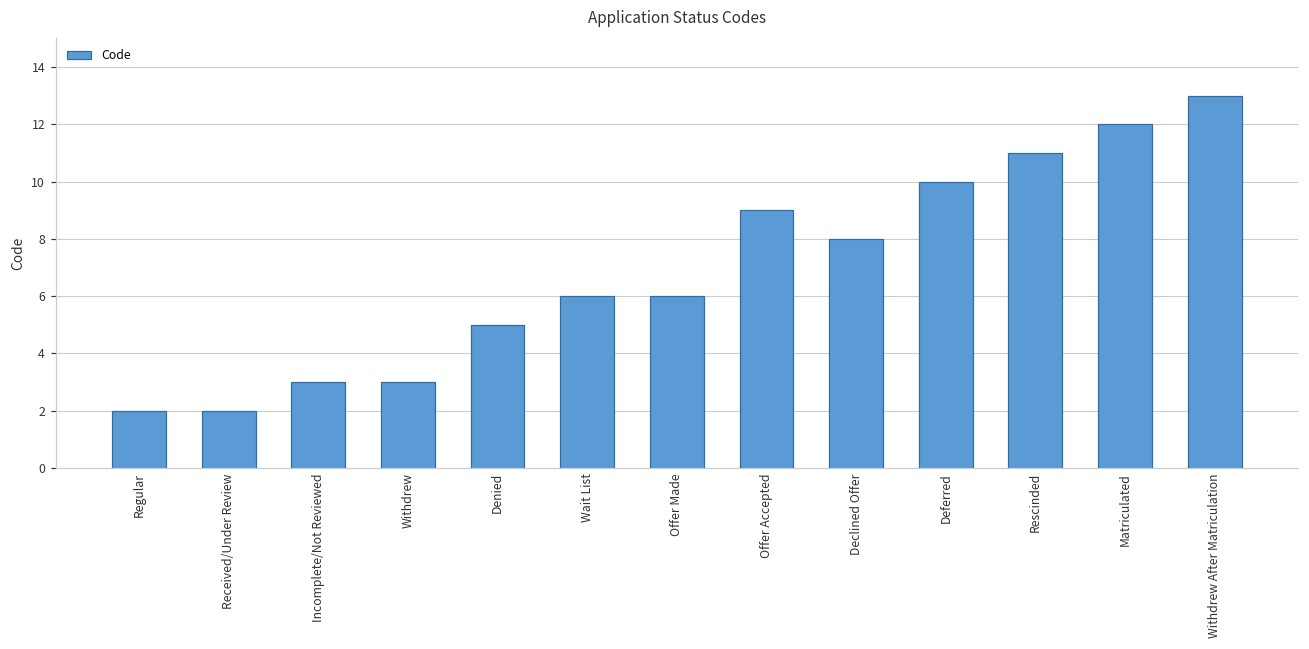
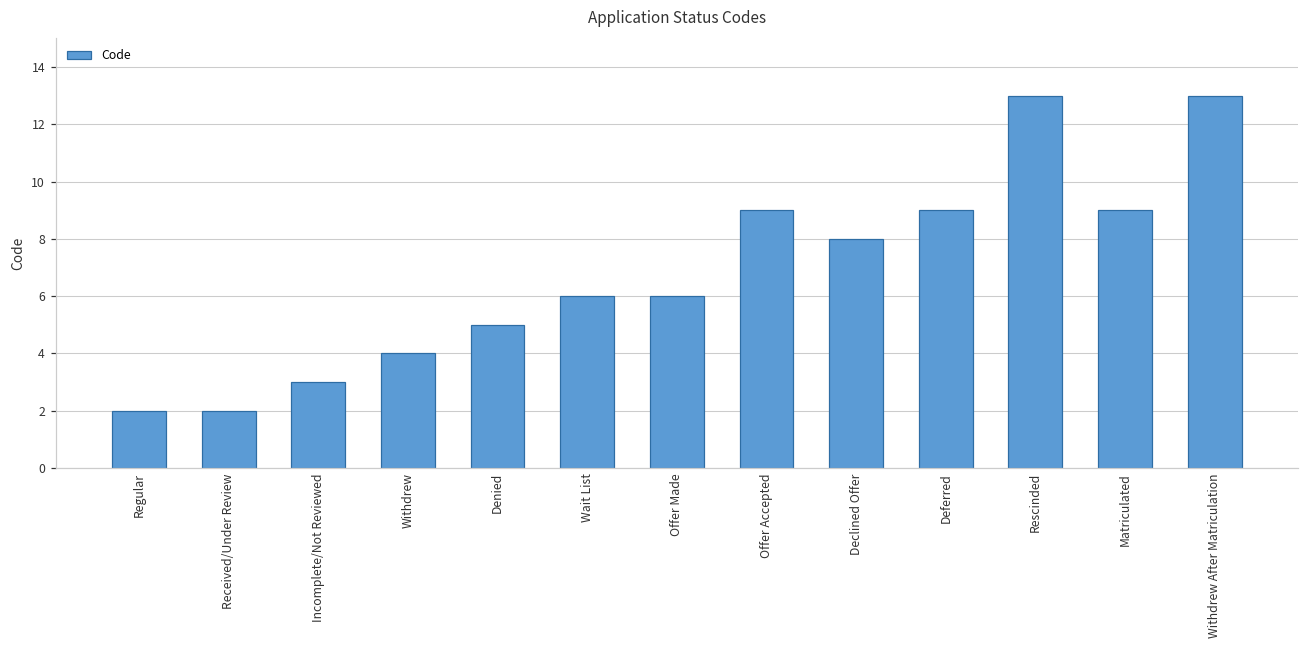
Withdrew: 3 -> 4
Deferred: 10 -> 9
Rescinded: 11 -> 13
Matriculated: 12 -> 9
